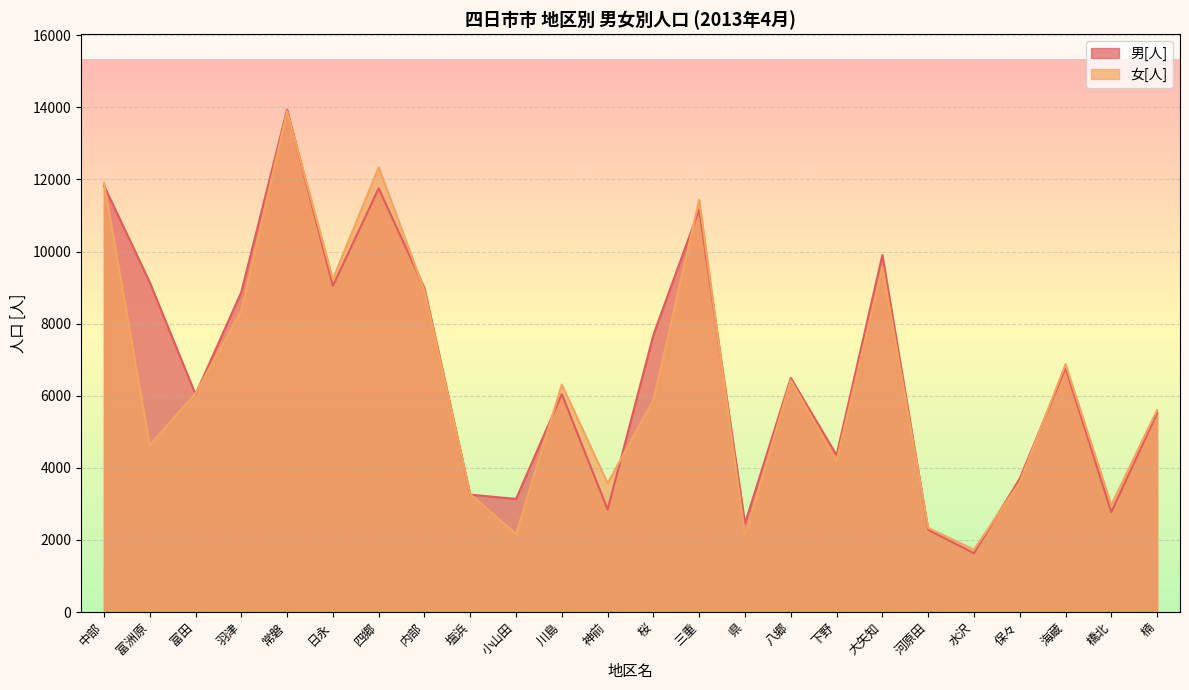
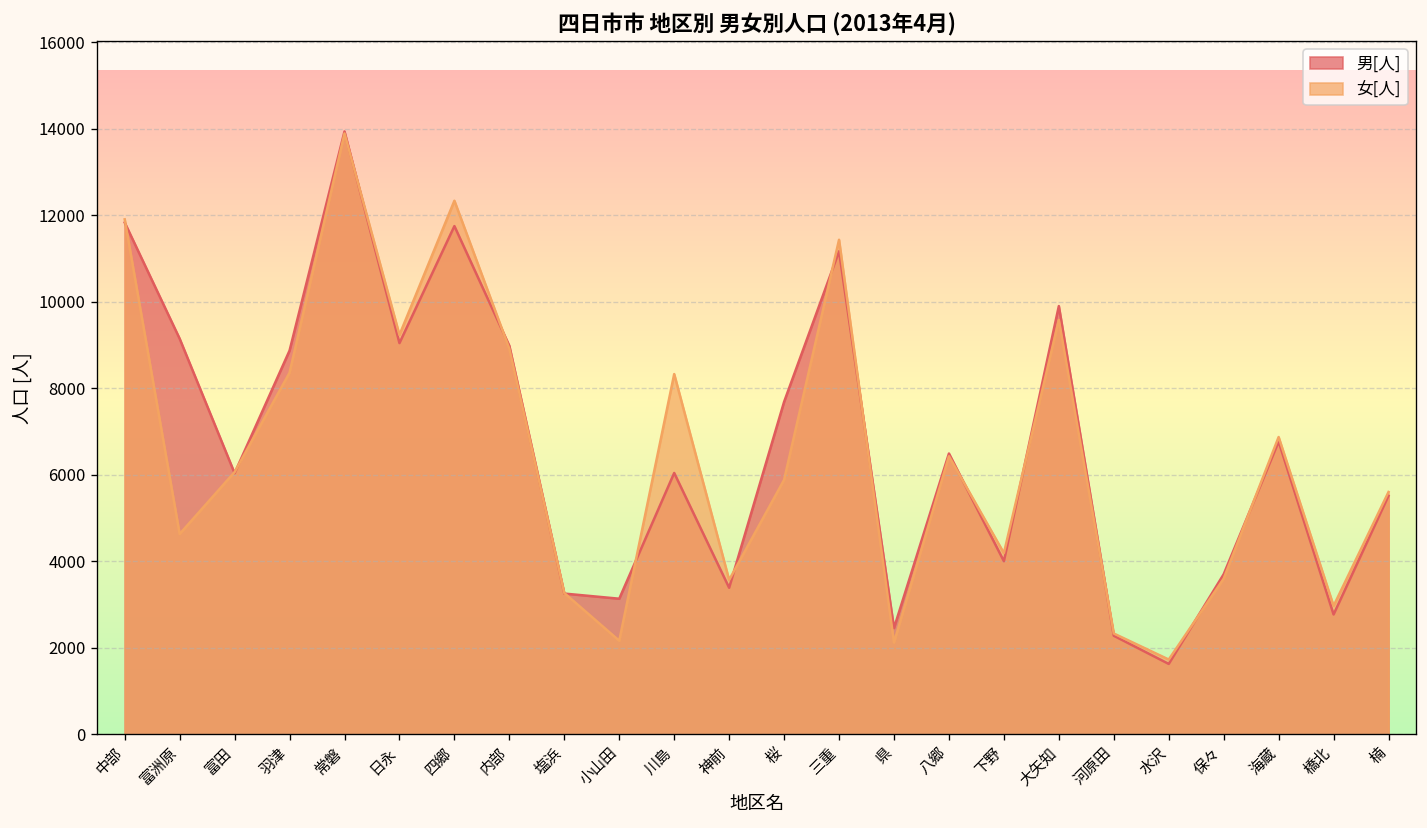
女[人], 川島: 6300 -> 8300
男[人], 神前: 2800 -> 3400
男[人], 下野: 4400 -> 4000
